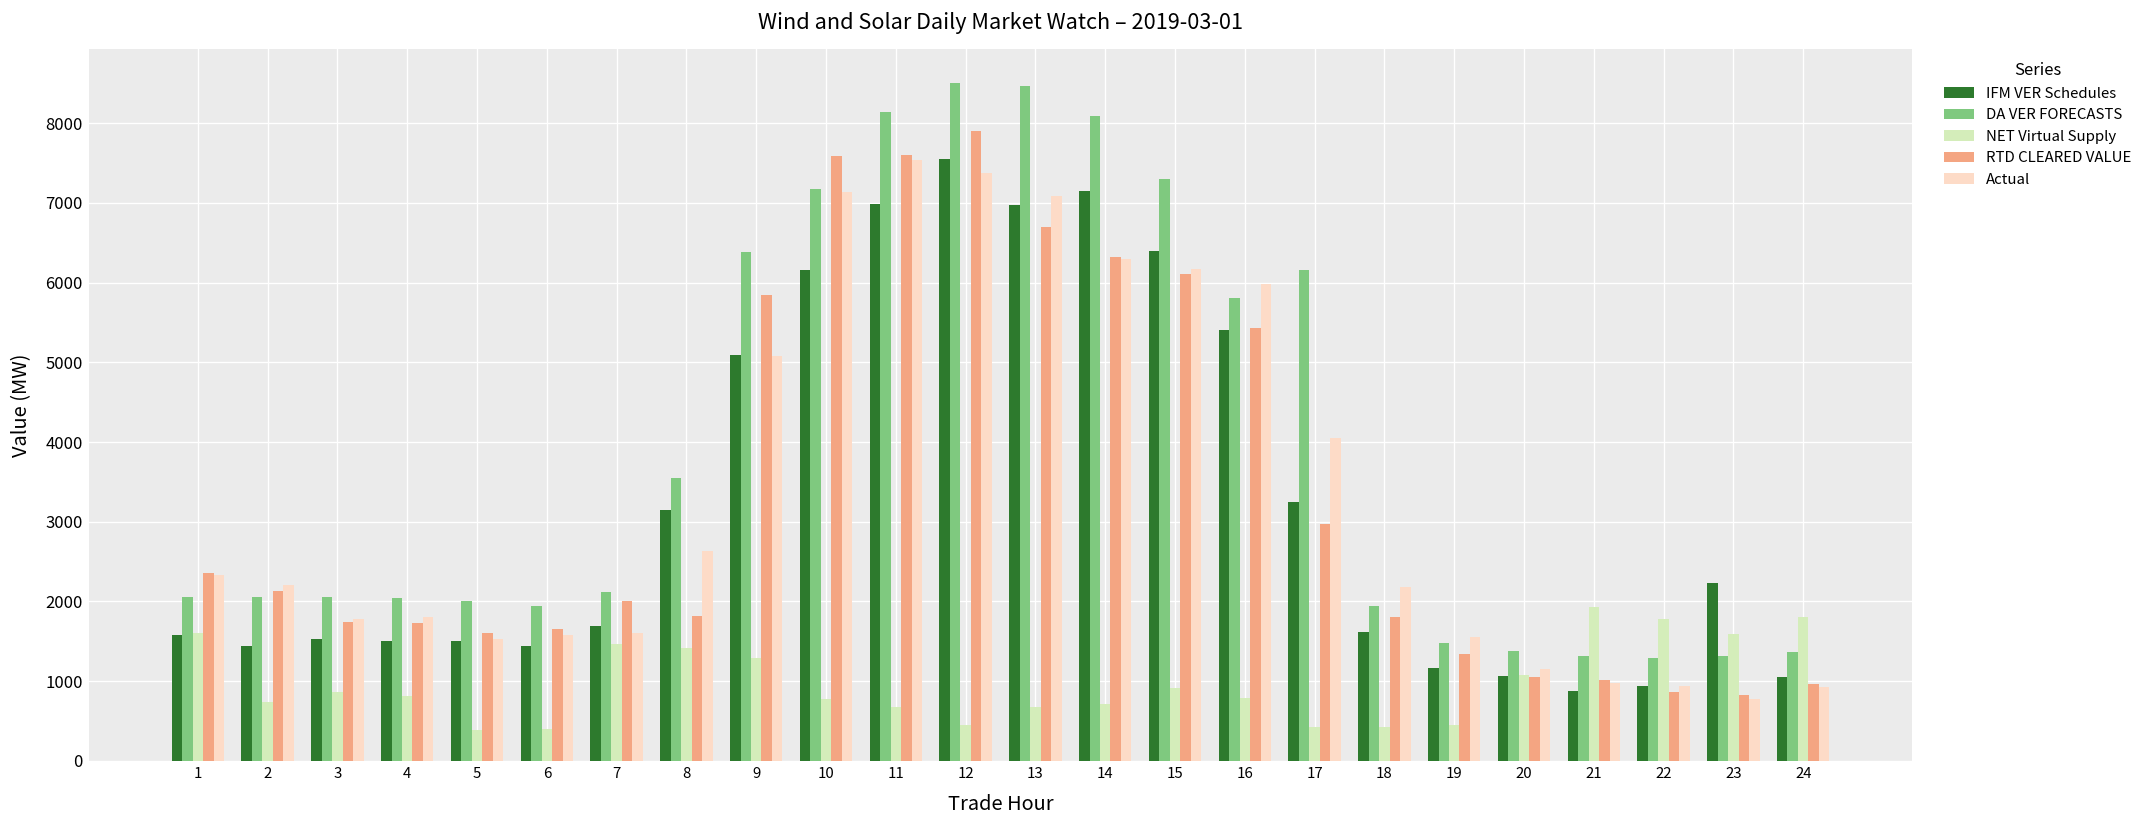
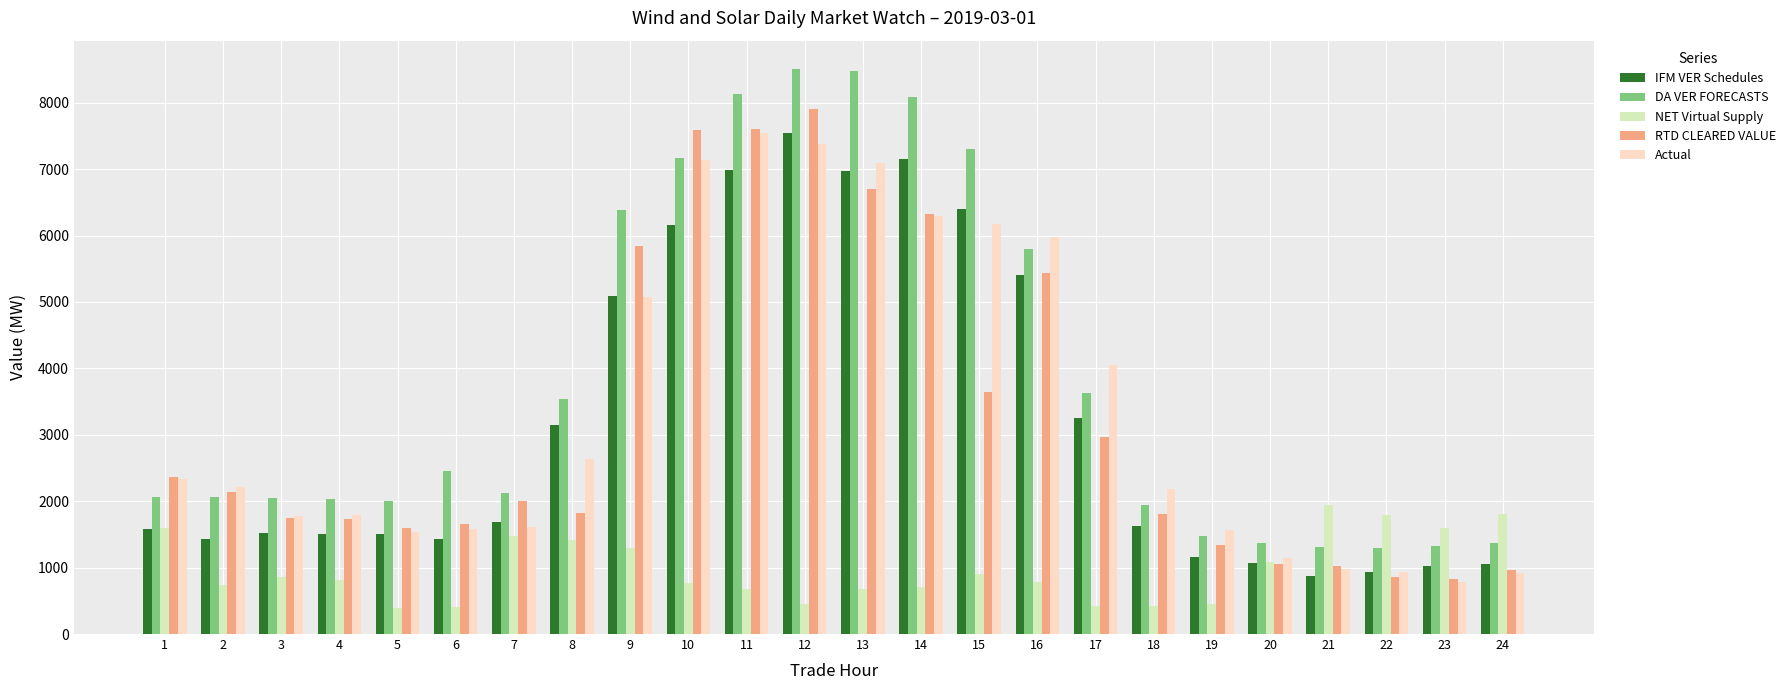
DA VER FORECASTS, 6: 1900 -> 2500
RTD CLEARED VALUE, 15: 6100 -> 3700
DA VER FORECASTS, 17: 6200 -> 3600
IFM VER Schedules, 23: 2200 -> 1000
